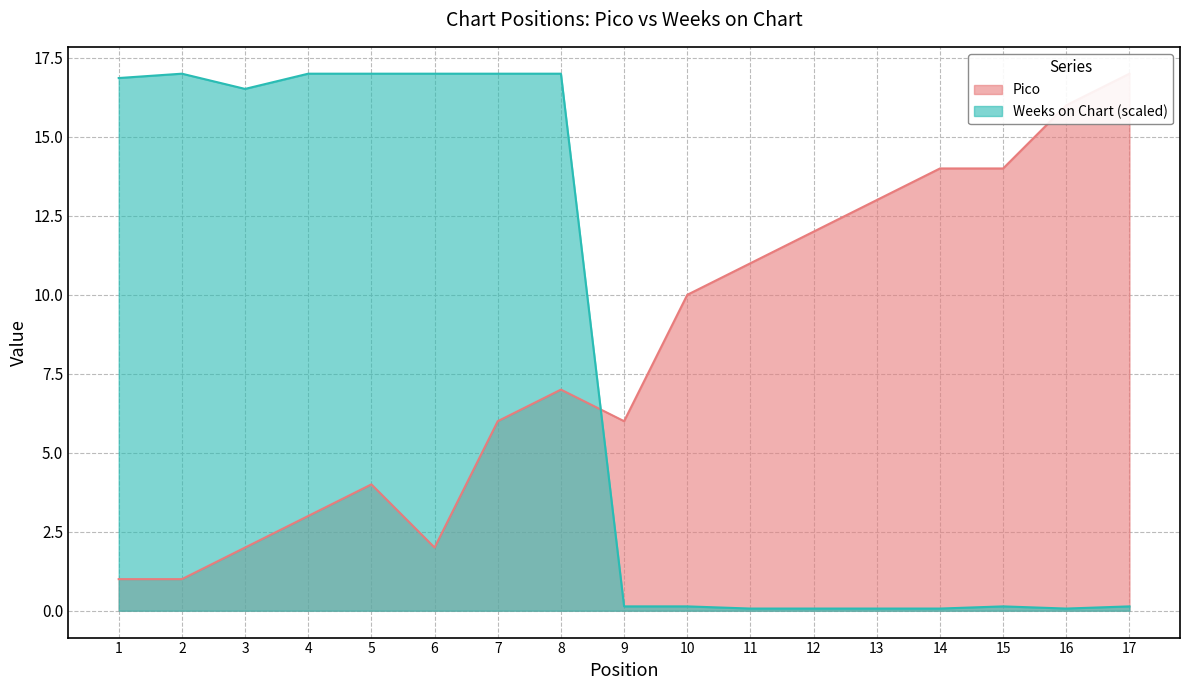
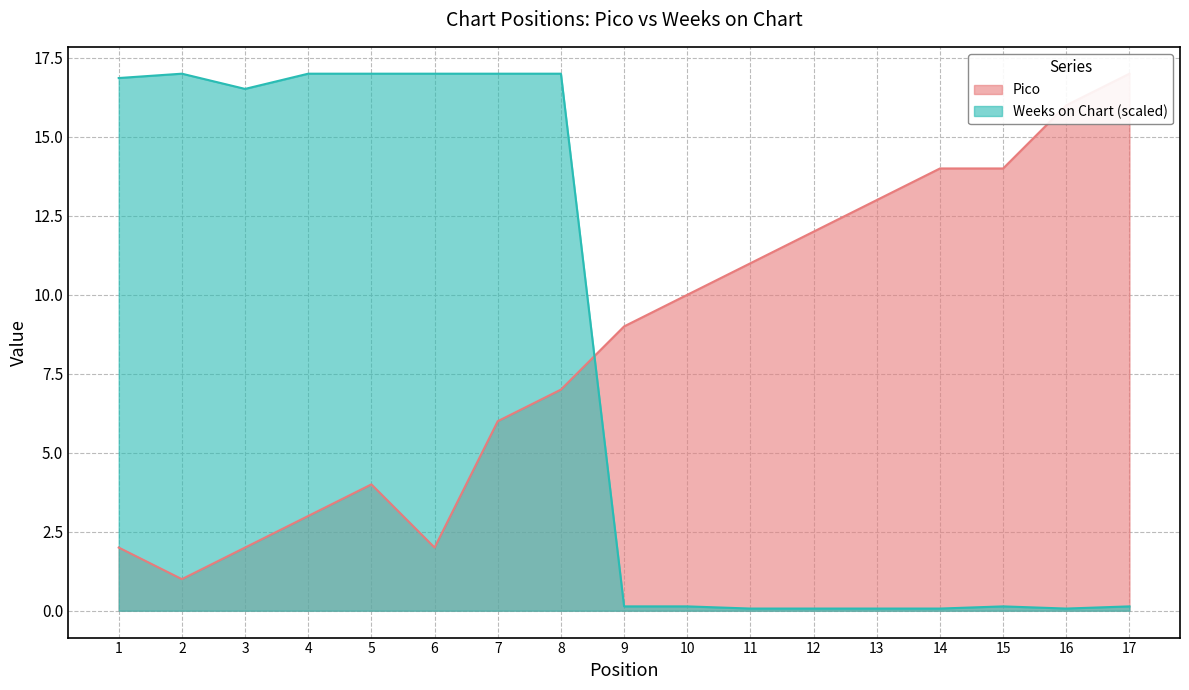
Pico, 1: 1 -> 2
Pico, 9: 6 -> 9
